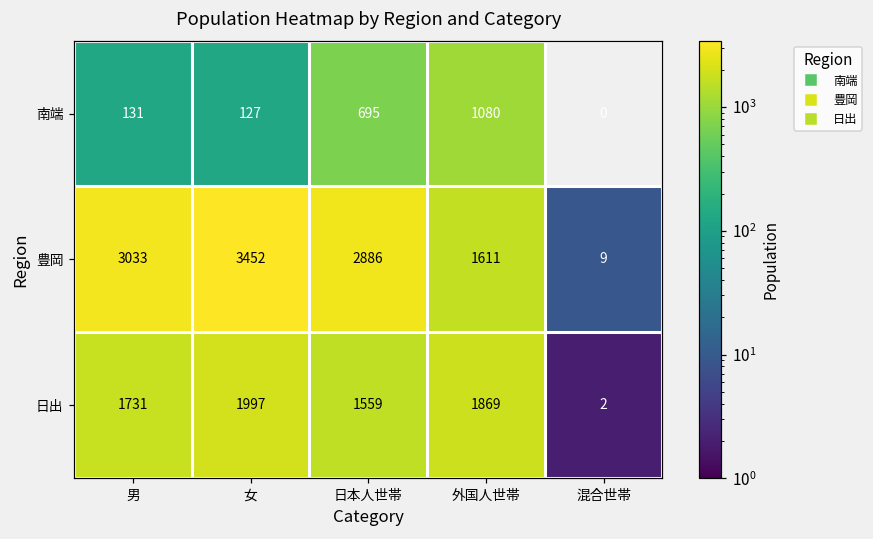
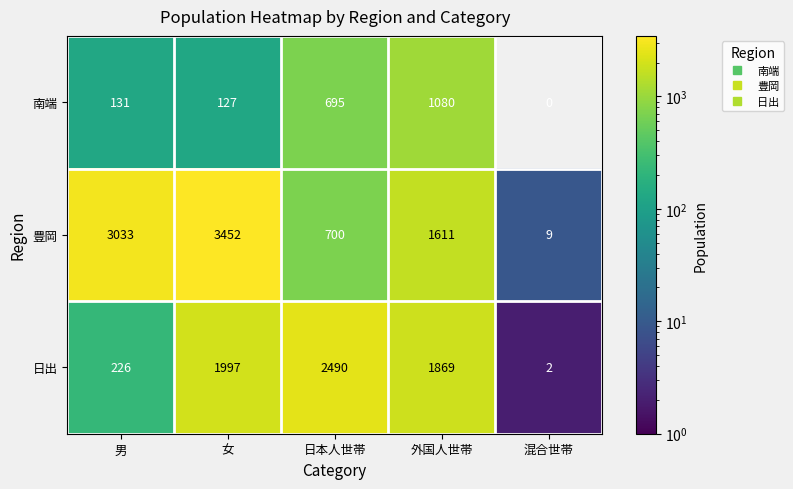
豊岡, 日本人世帯: 2886 -> 700
日出, 男: 1731 -> 226
日出, 日本人世帯: 1559 -> 2490
